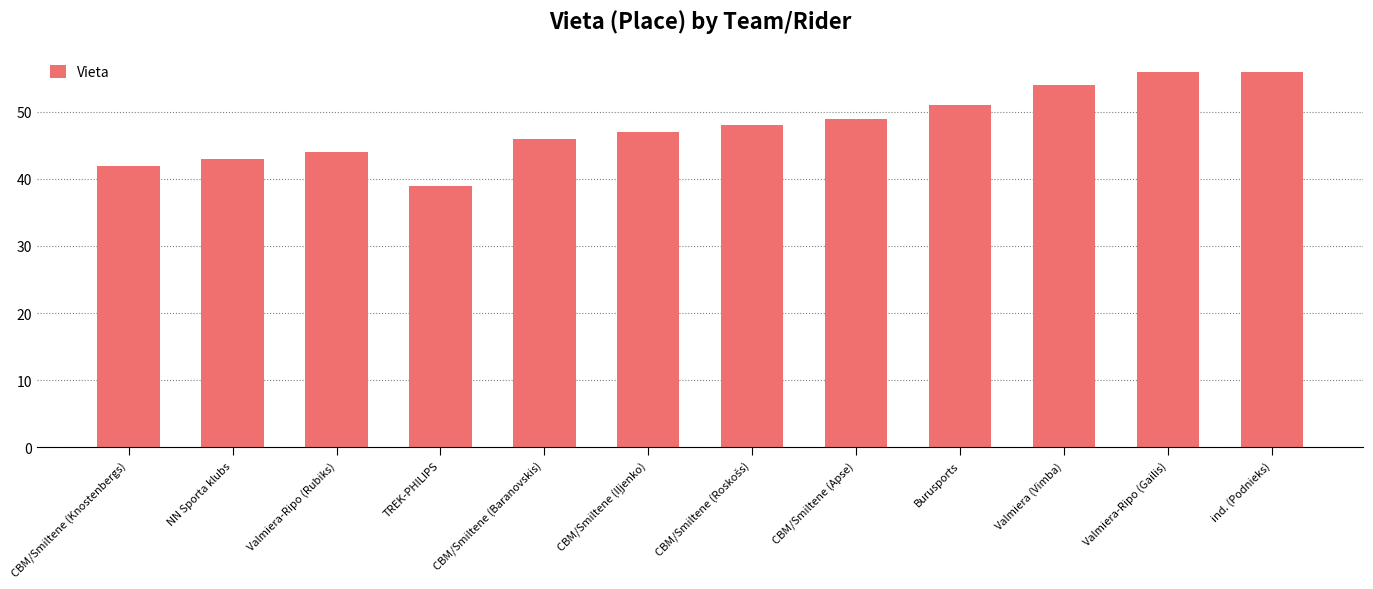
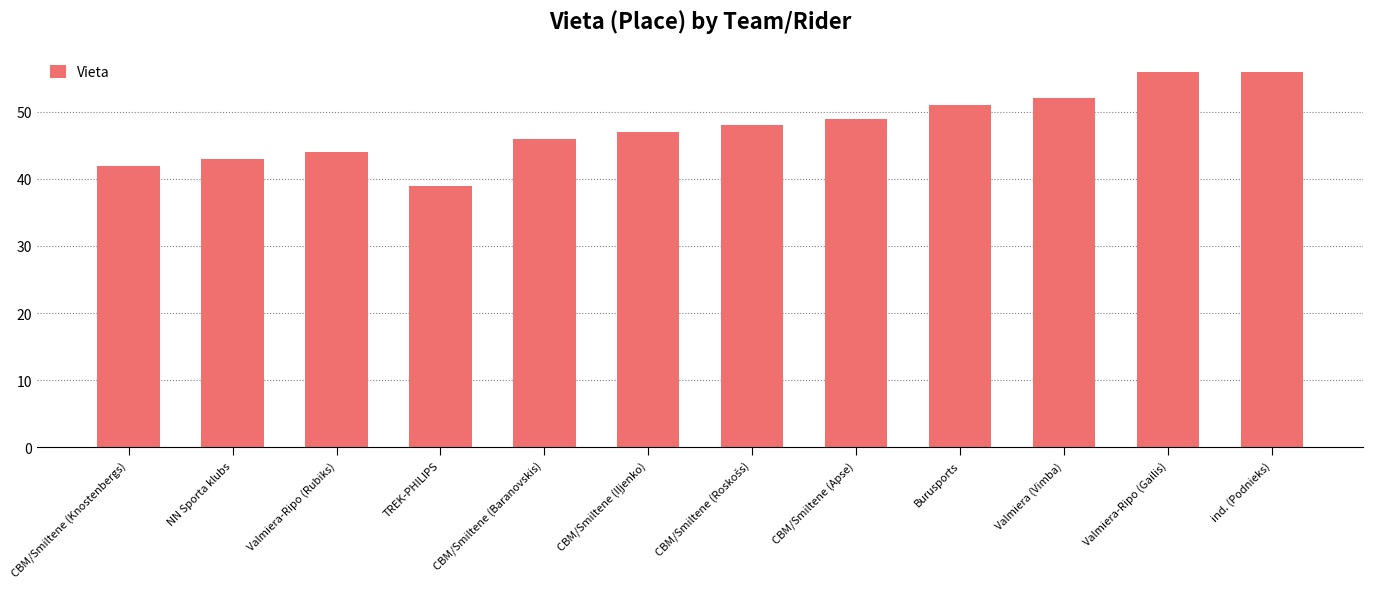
Valmiera (Vimba): 54 -> 52
